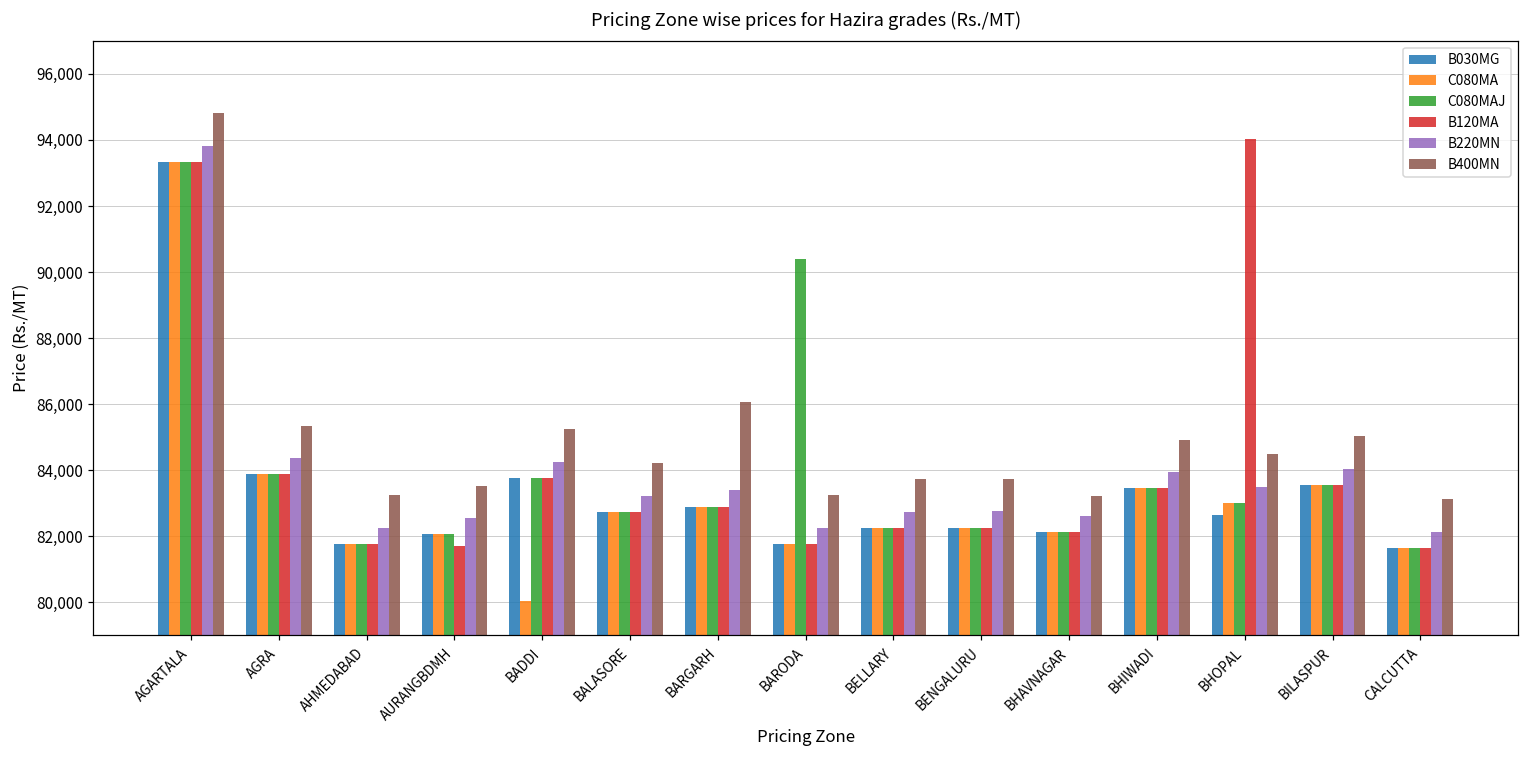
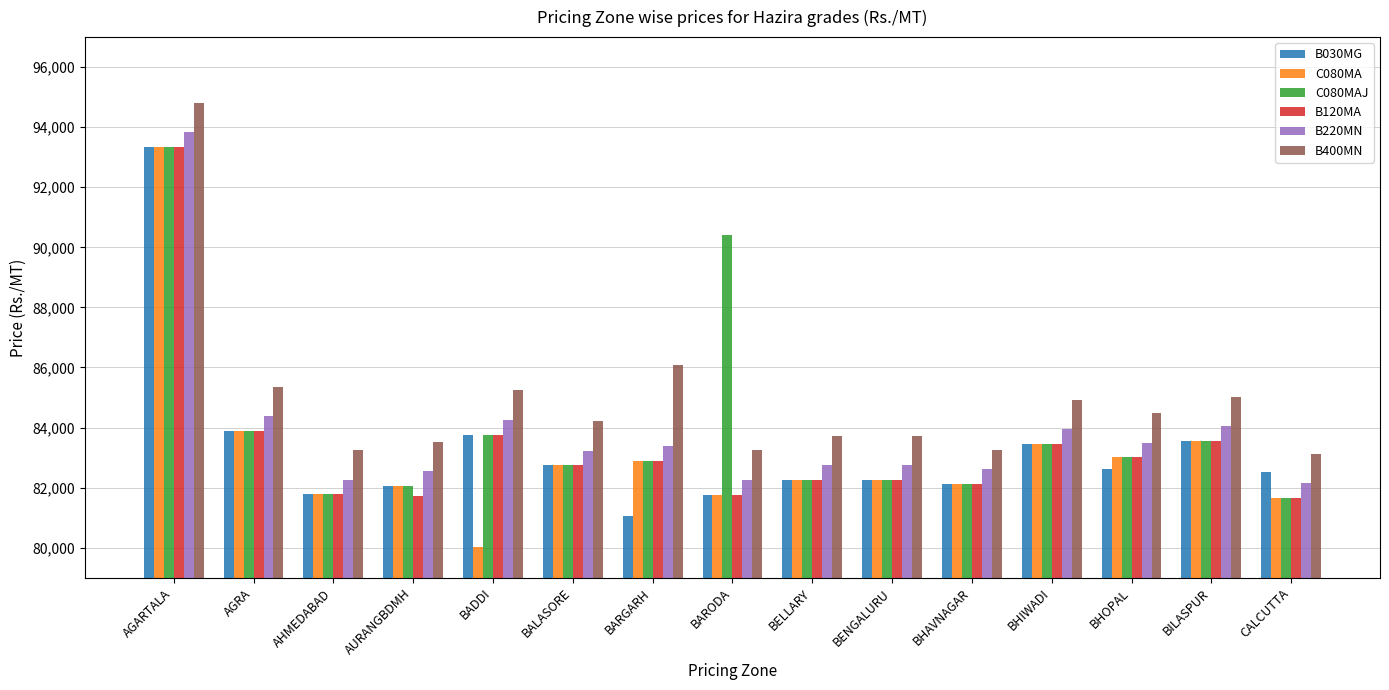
B030MG, BARGARH: 82,900 -> 81,100
B120MA, BHOPAL: 94,000 -> 83,000
B030MG, CALCUTTA: 81,700 -> 82,500
